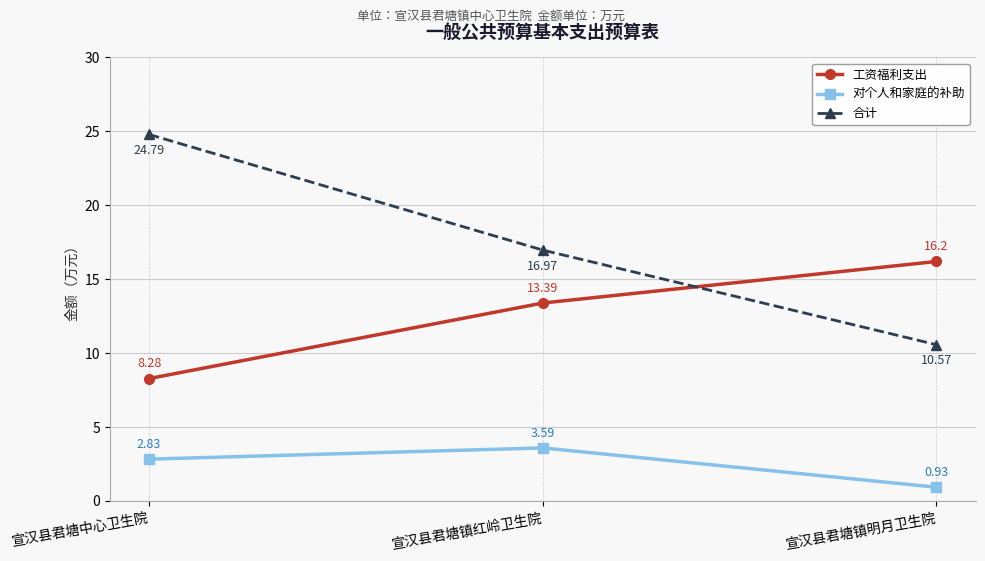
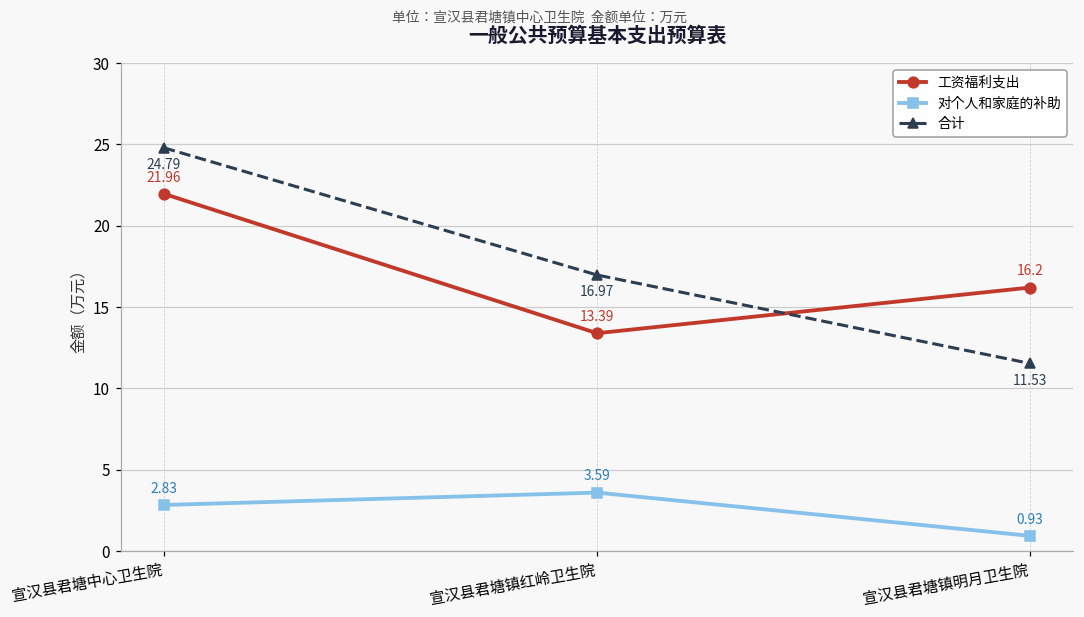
工资福利支出, 宣汉县君塘中心卫生院: 8.28 -> 21.96
合计, 宣汉县君塘镇明月卫生院: 10.57 -> 11.53
